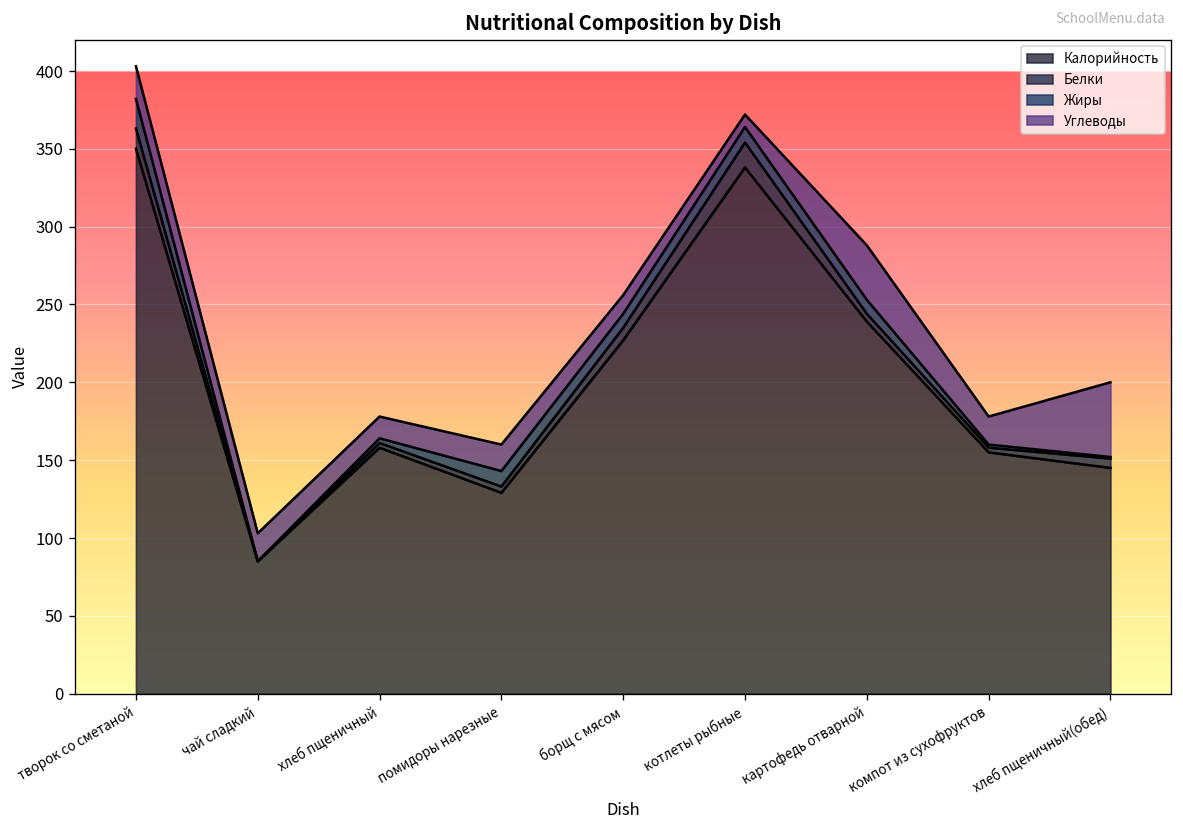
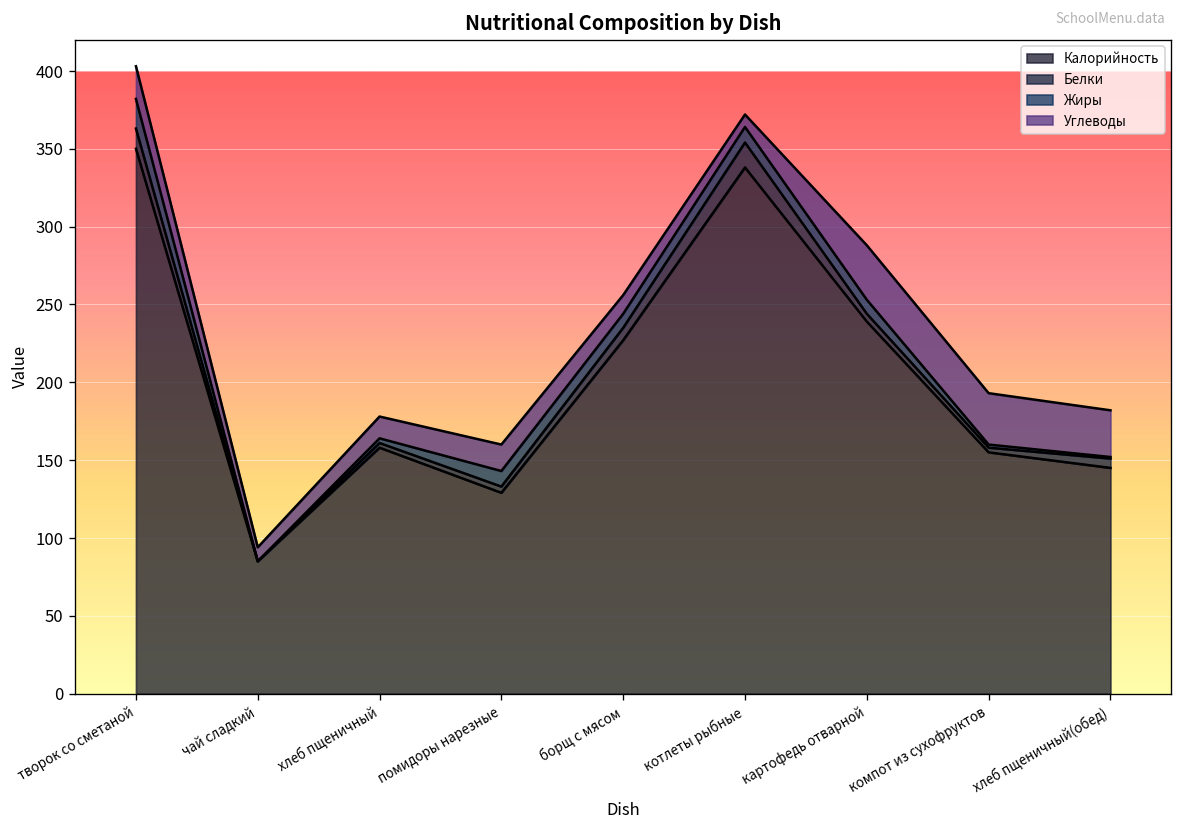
Углеводы, чай сладкий: 18 -> 9
Углеводы, компот из сухофруктов: 18 -> 33
Углеводы, хлеб пщеничный(обед): 48 -> 30
